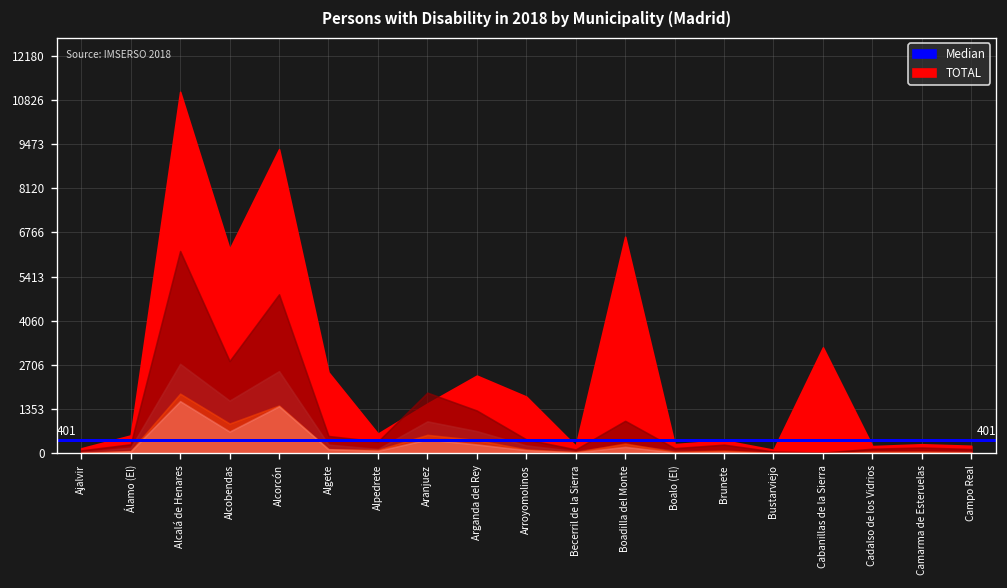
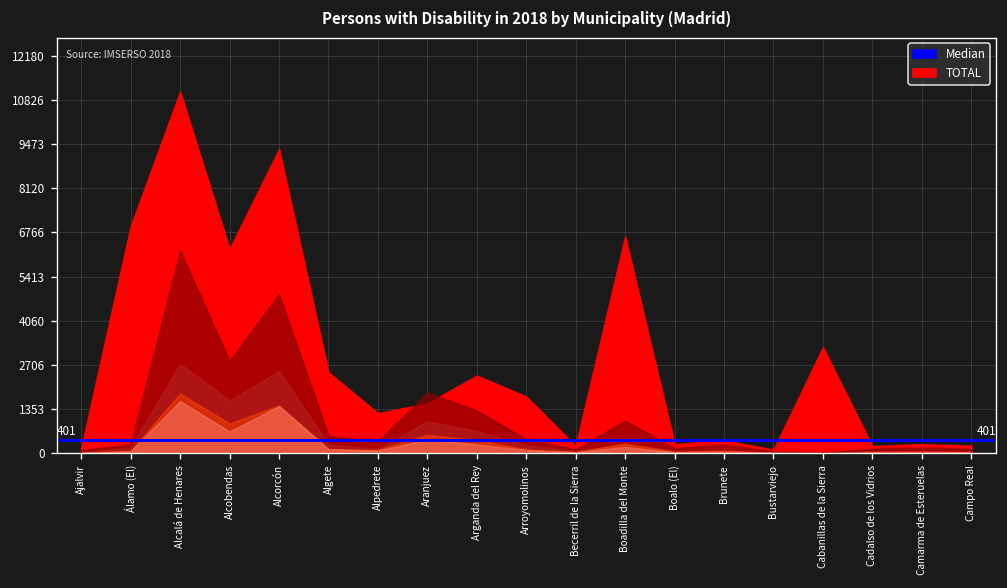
TOTAL, Álamo (El): 600 -> 6900
TOTAL, Alpedrete: 600 -> 1200
